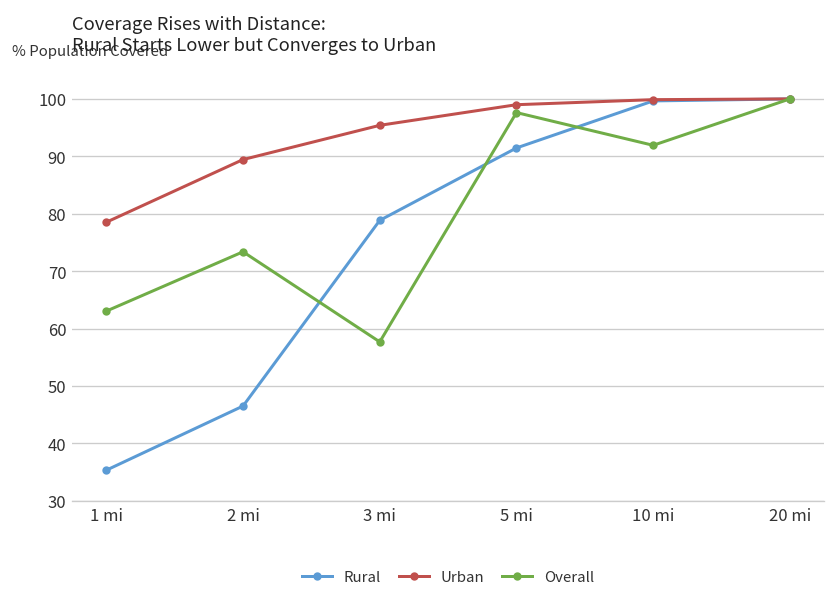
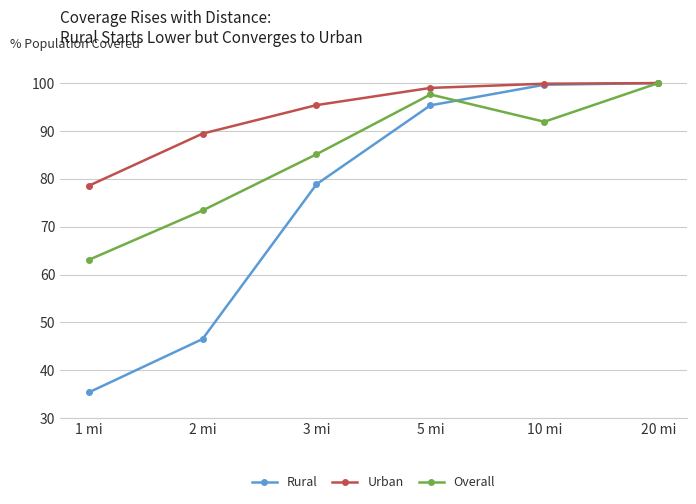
Overall, 3 mi: 58 -> 85
Rural, 5 mi: 91 -> 95
